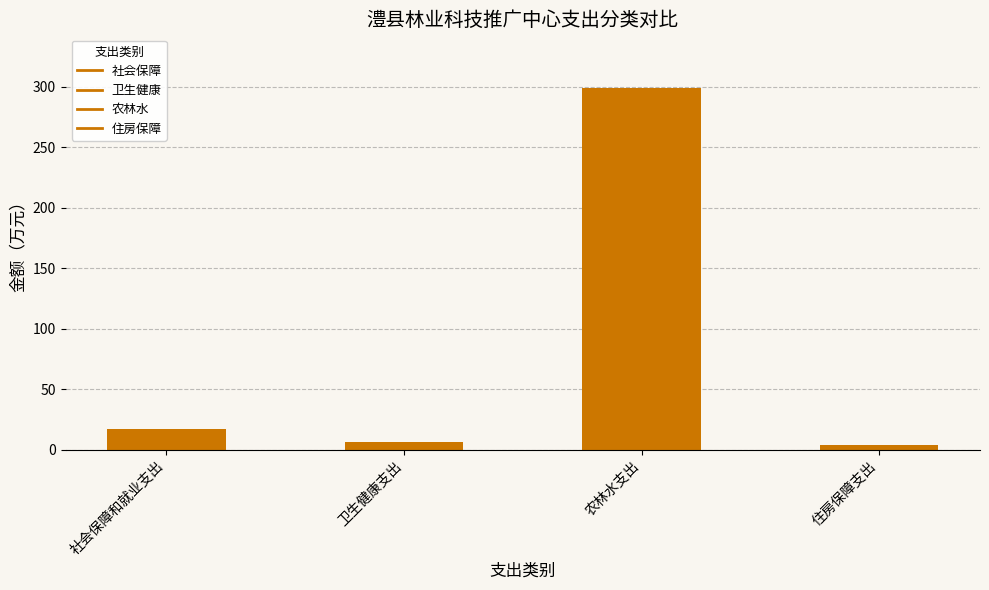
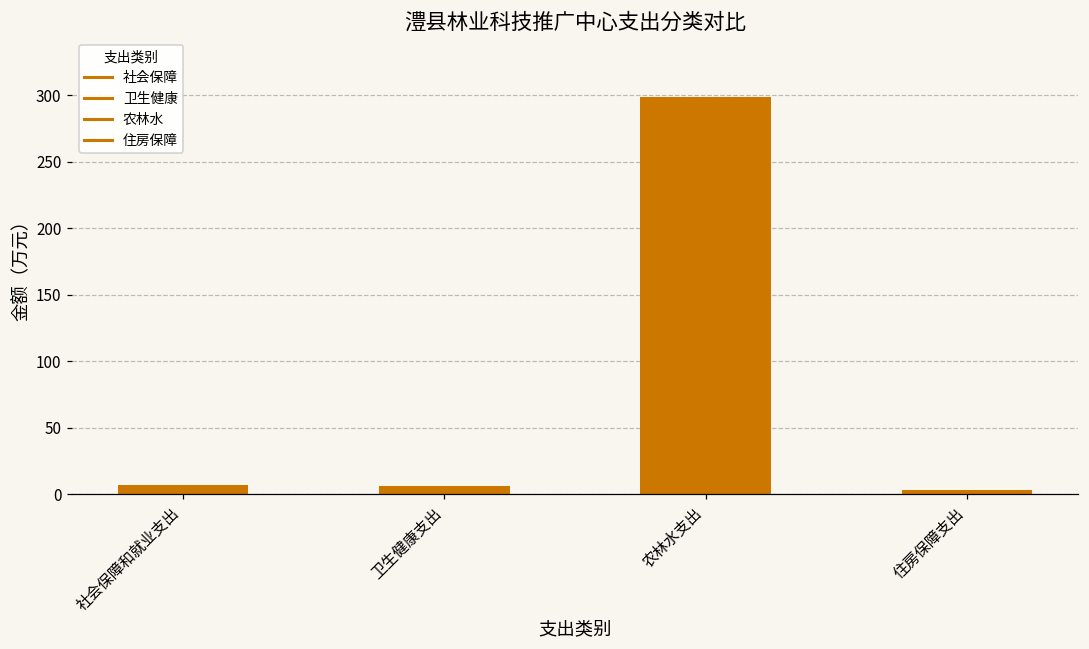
社会保障和就业支出: 17 -> 7
